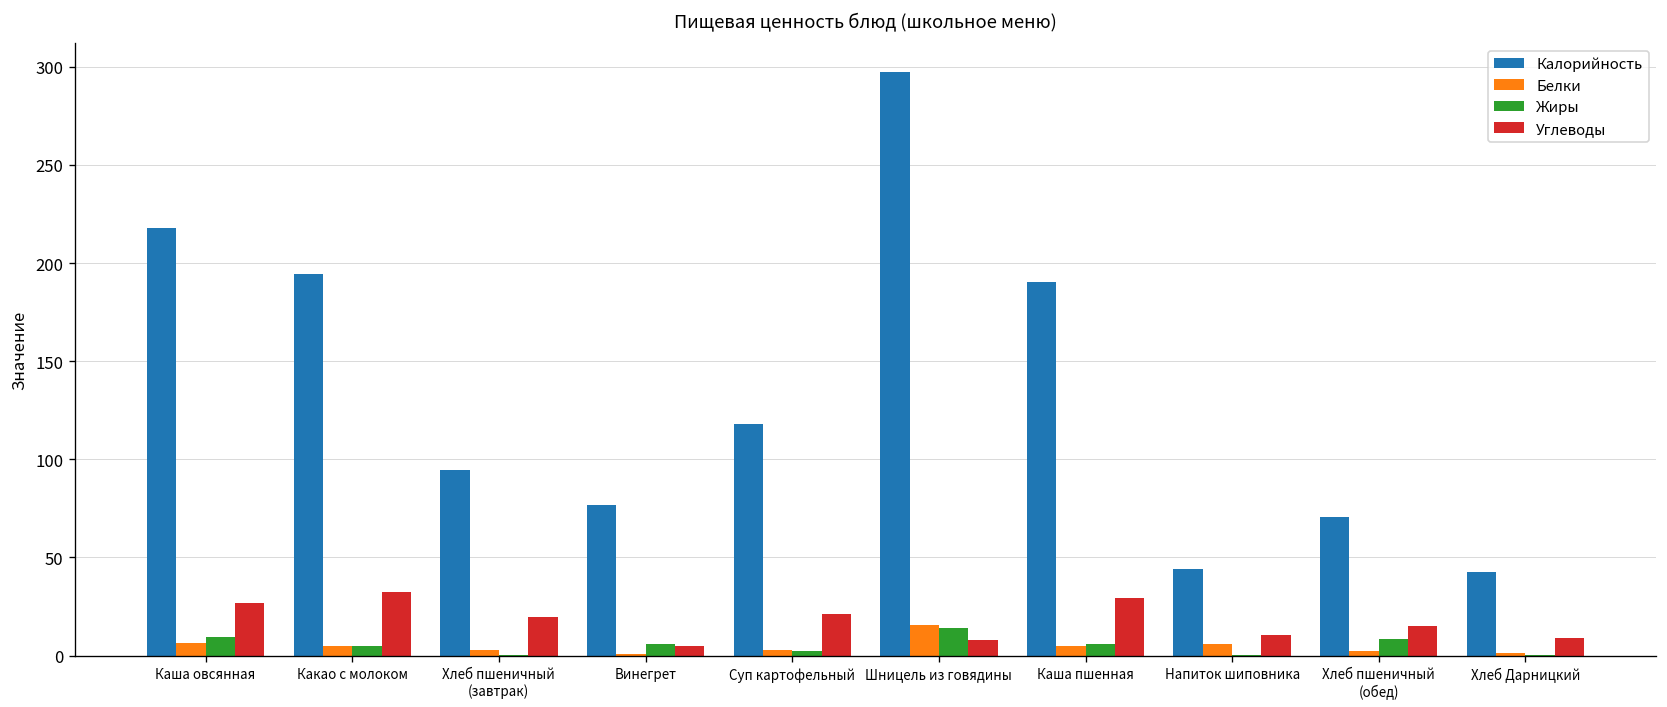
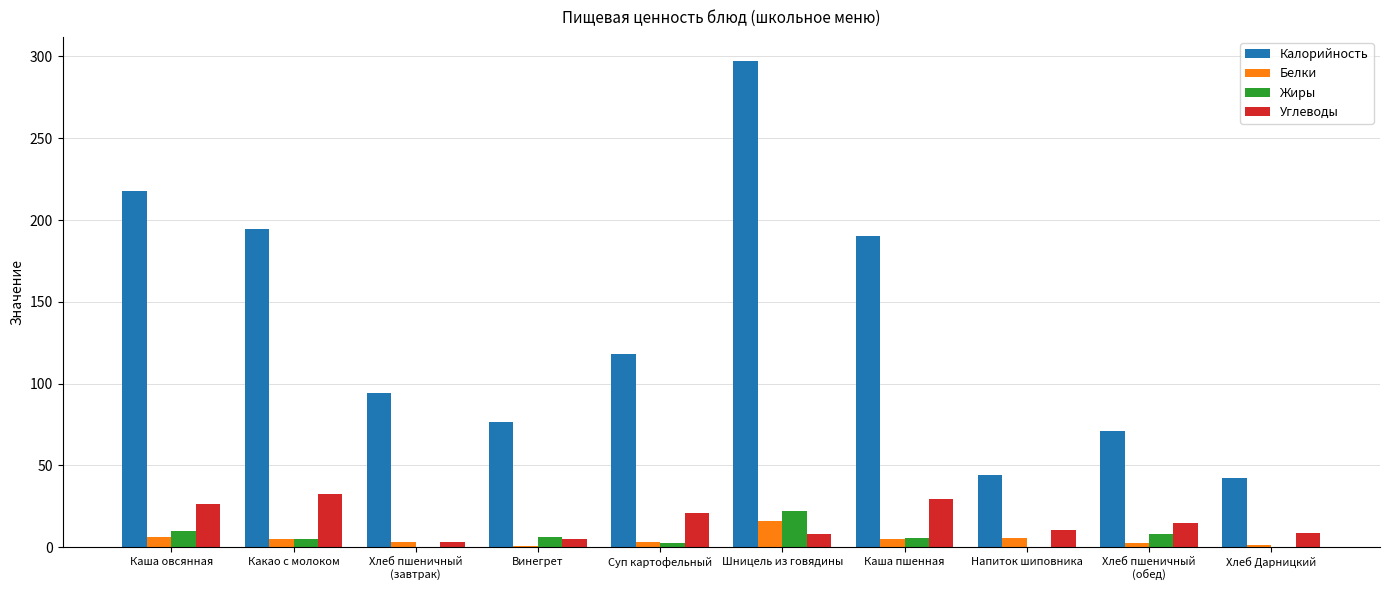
Углеводы, Хлеб пшеничный (завтрак): 20 -> 3
Жиры, Шницель из говядины: 14 -> 22
